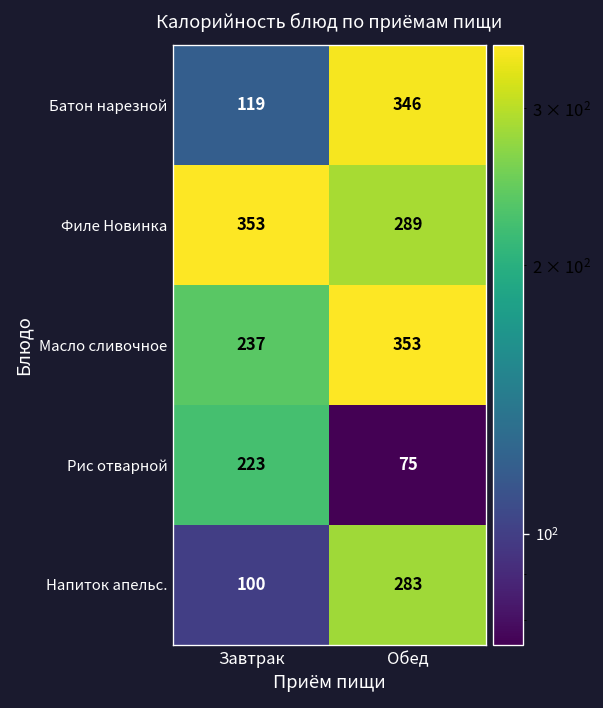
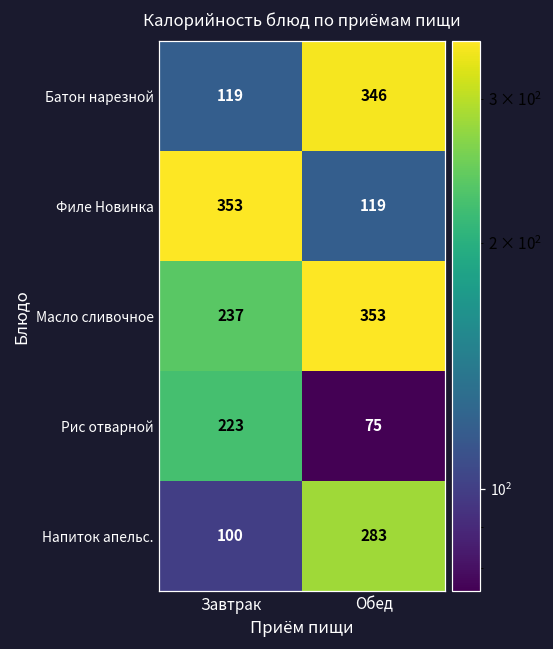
Филе Новинка, Обед: 289 -> 119
